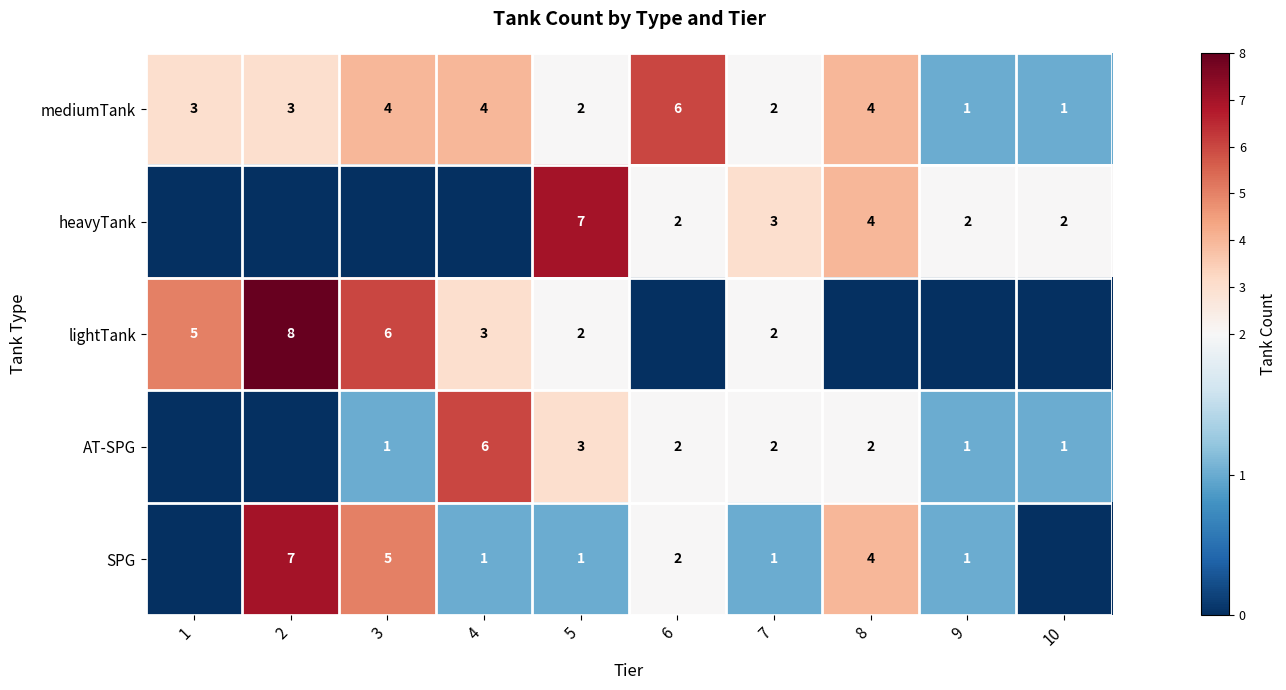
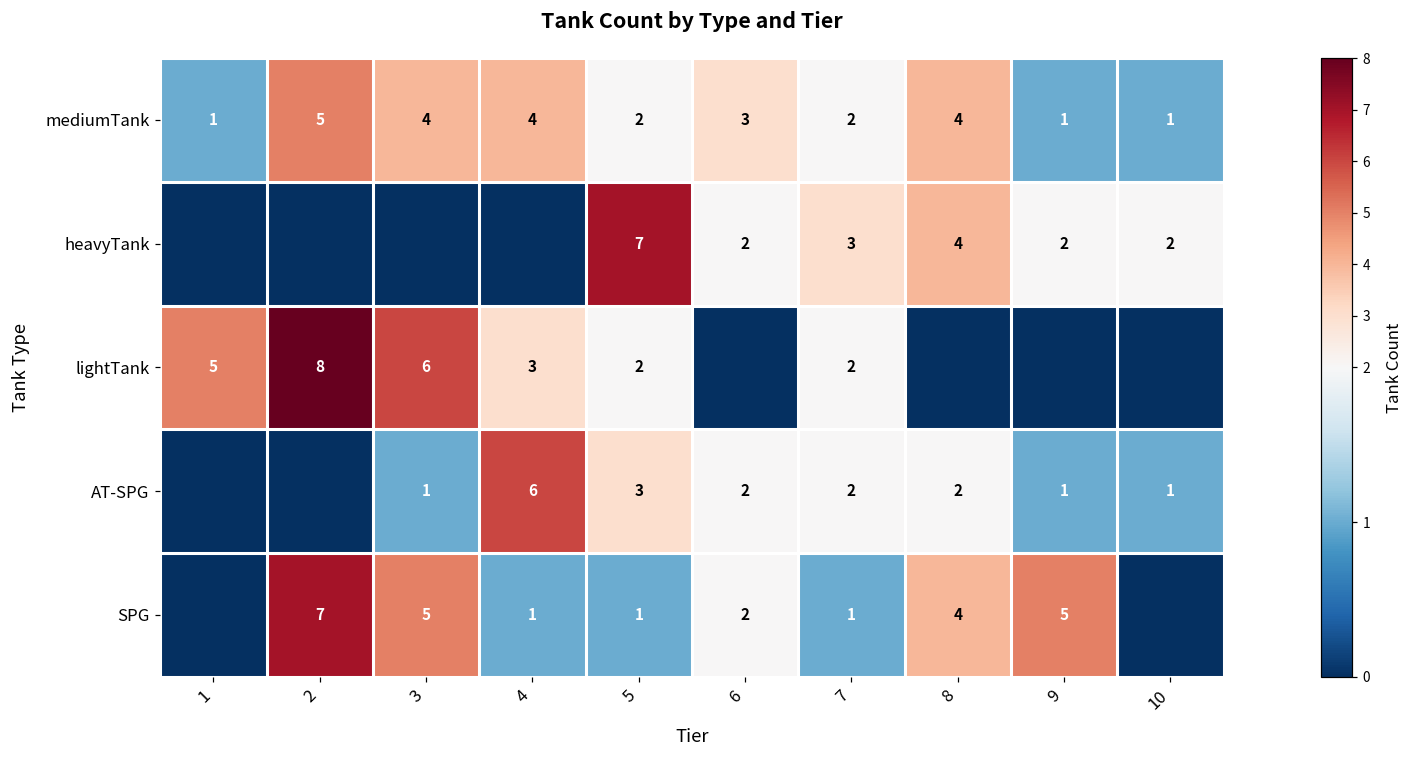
mediumTank, 1: 3 -> 1
mediumTank, 2: 3 -> 5
mediumTank, 6: 6 -> 3
SPG, 9: 1 -> 5
